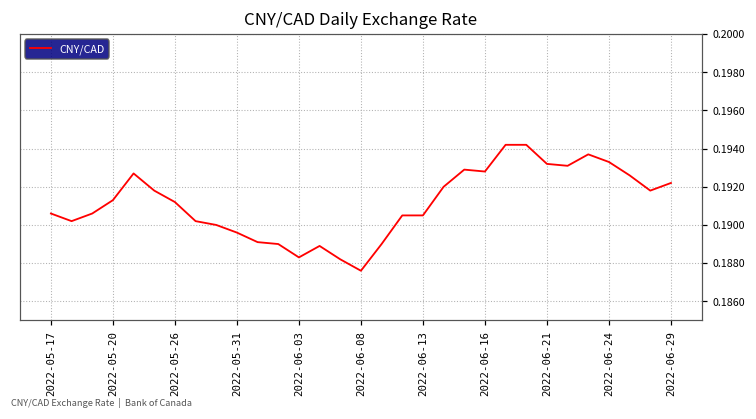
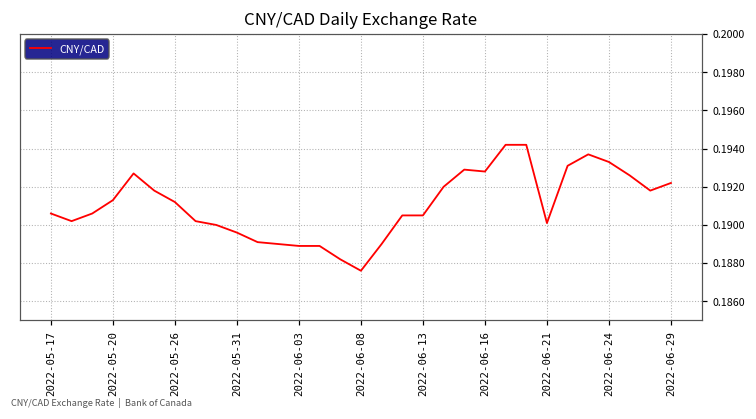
2022-06-03: 0.1883 -> 0.1889
2022-06-21: 0.1932 -> 0.1901
